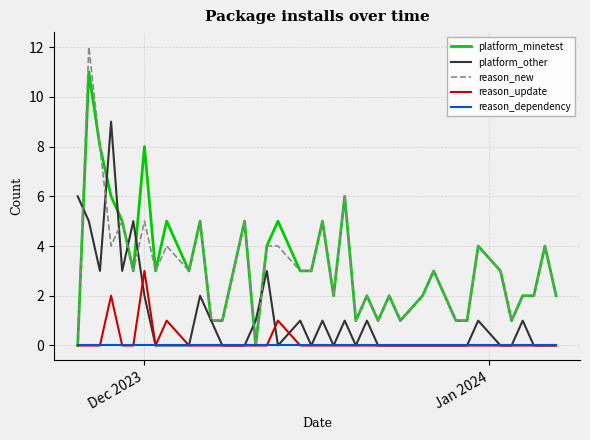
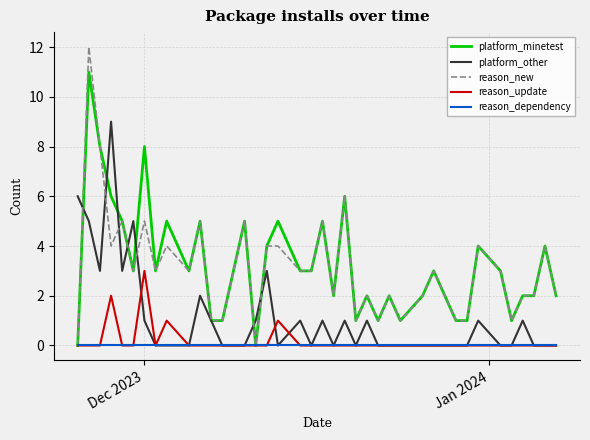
platform_other, Dec 2023: 2 -> 1
